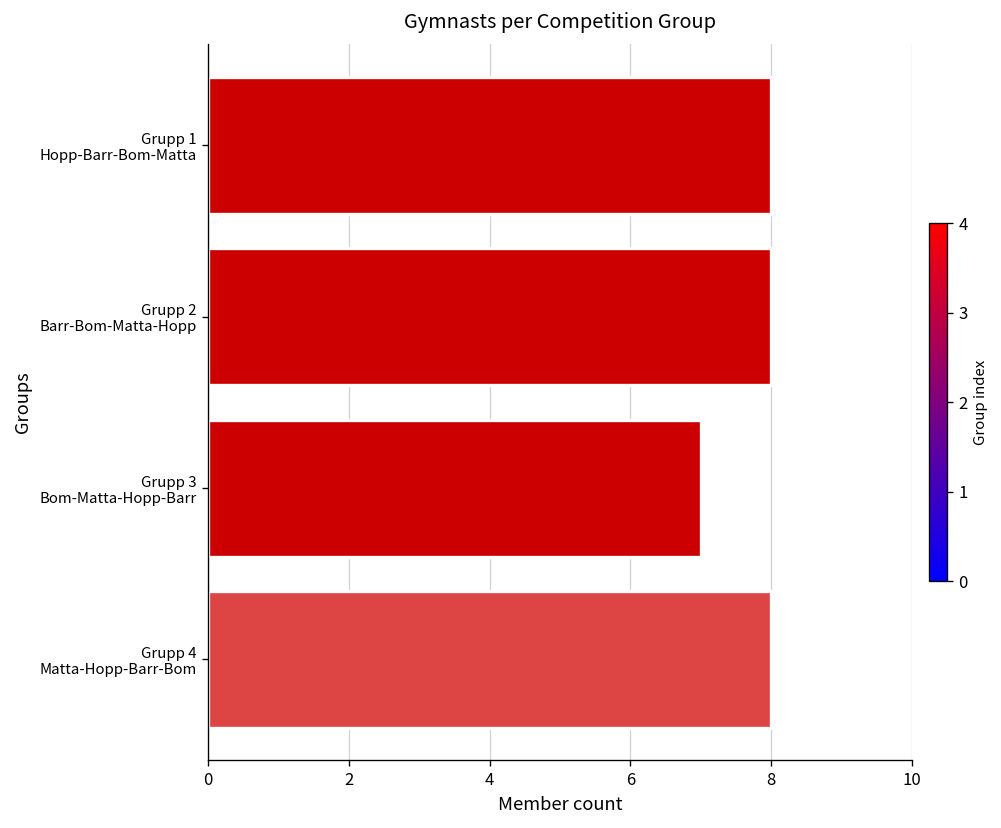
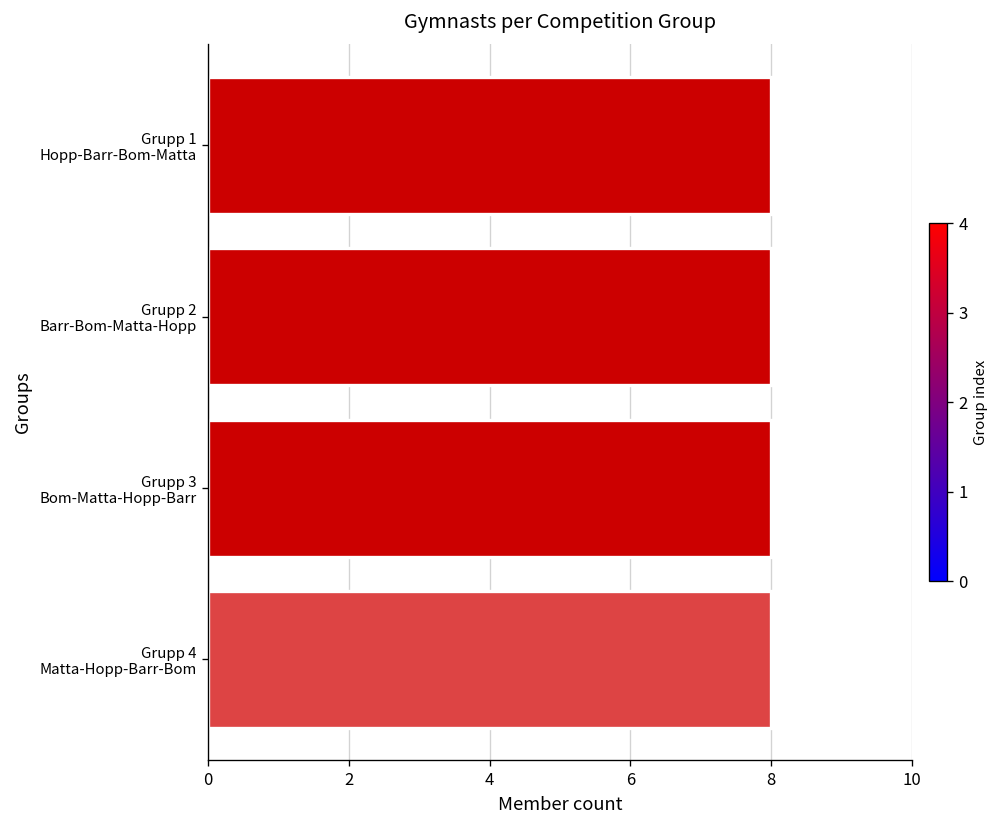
Grupp 3 Bom-Matta-Hopp-Barr: 7 -> 8
